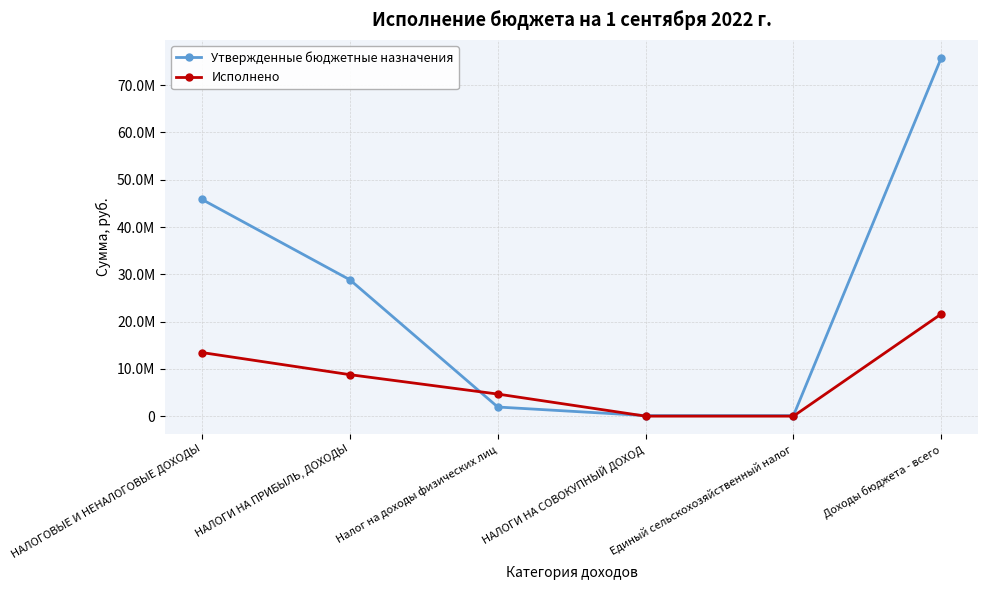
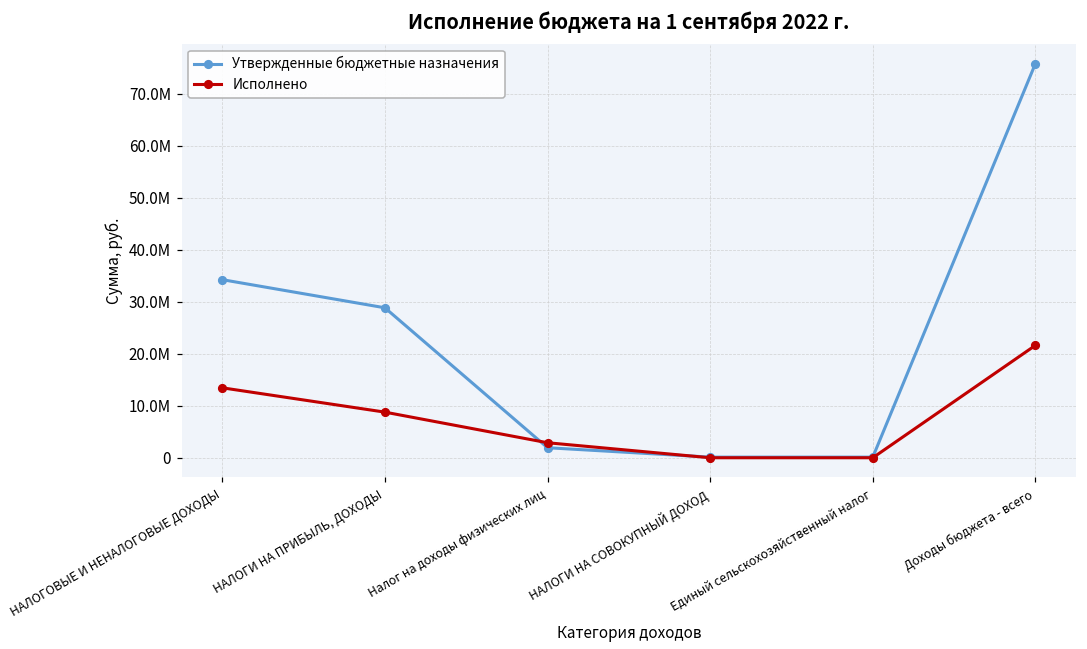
Утвержденные бюджетные назначения, НАЛОГОВЫЕ И НЕНАЛОГОВЫЕ ДОХОДЫ: 46000000 -> 34000000
Исполнено, Налог на доходы физических лиц: 5000000 -> 3000000
